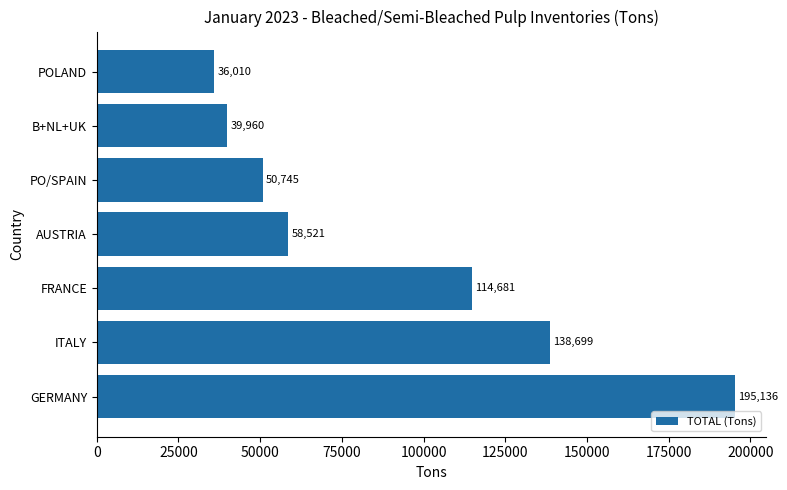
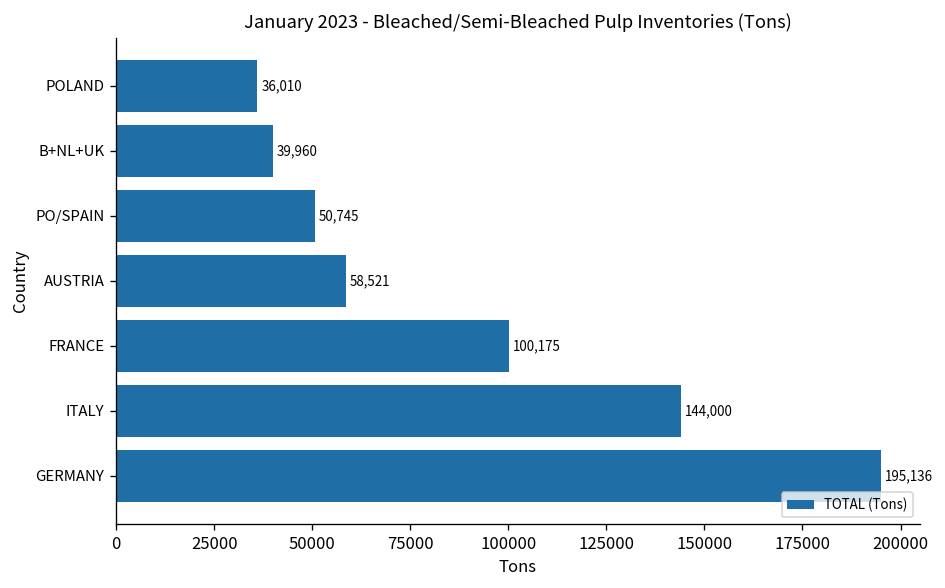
FRANCE: 114,681 -> 100,175
ITALY: 138,699 -> 144,000
